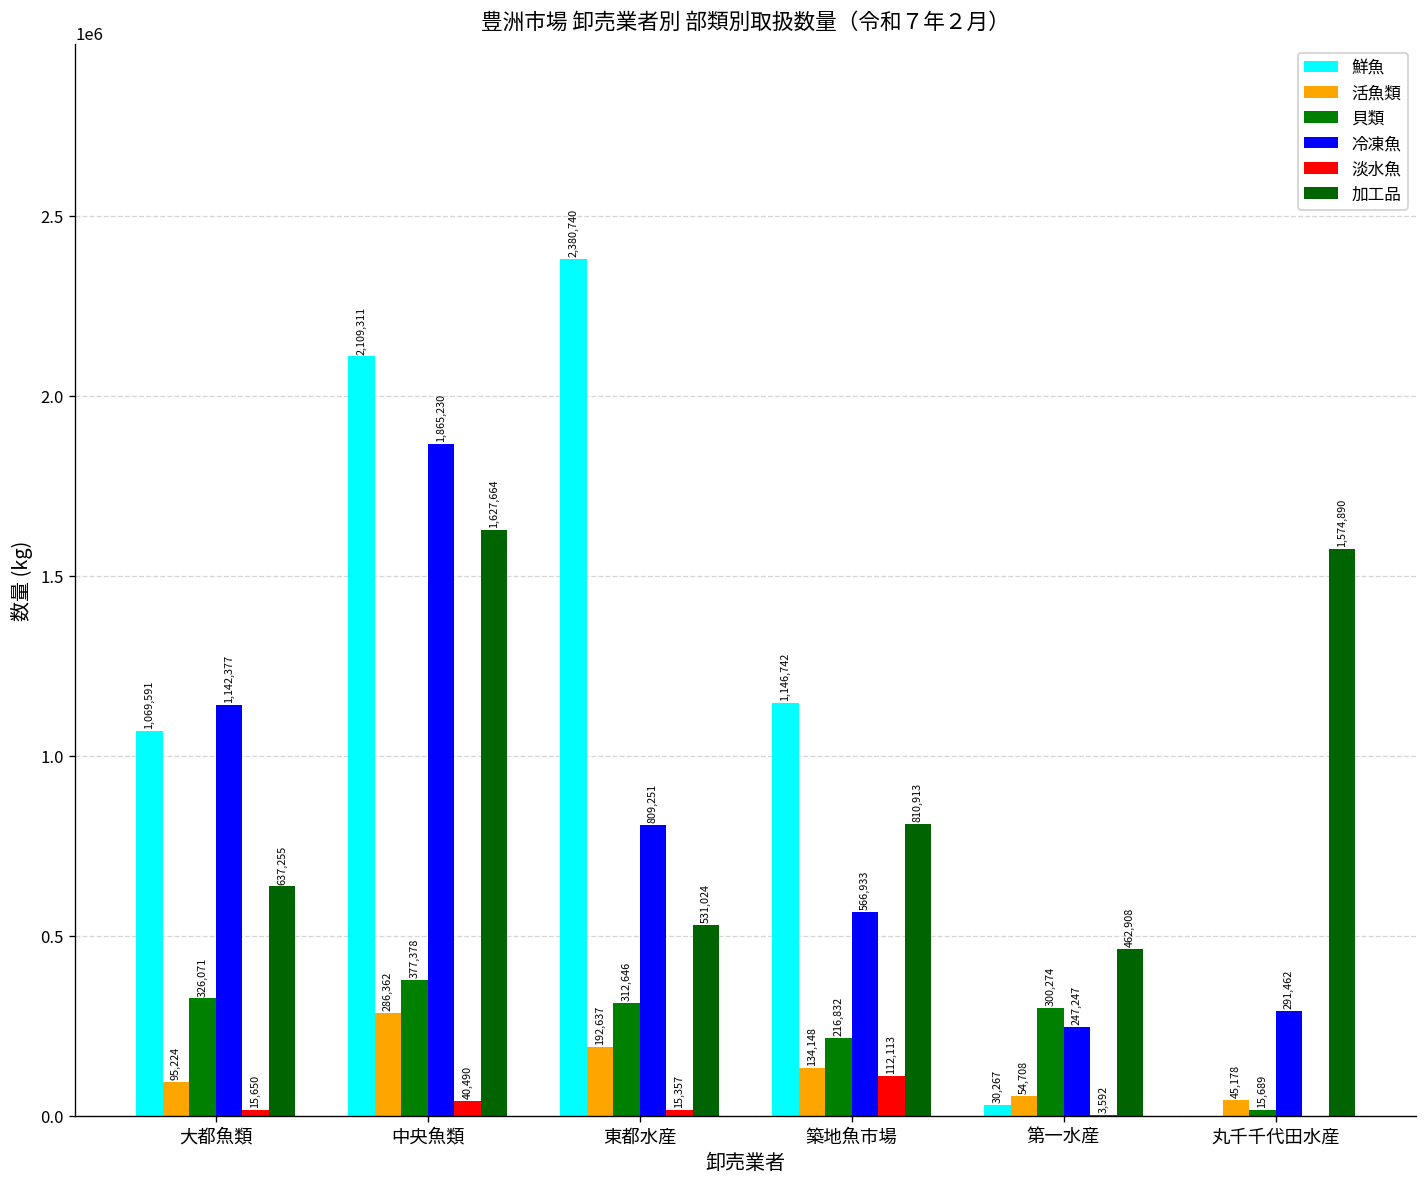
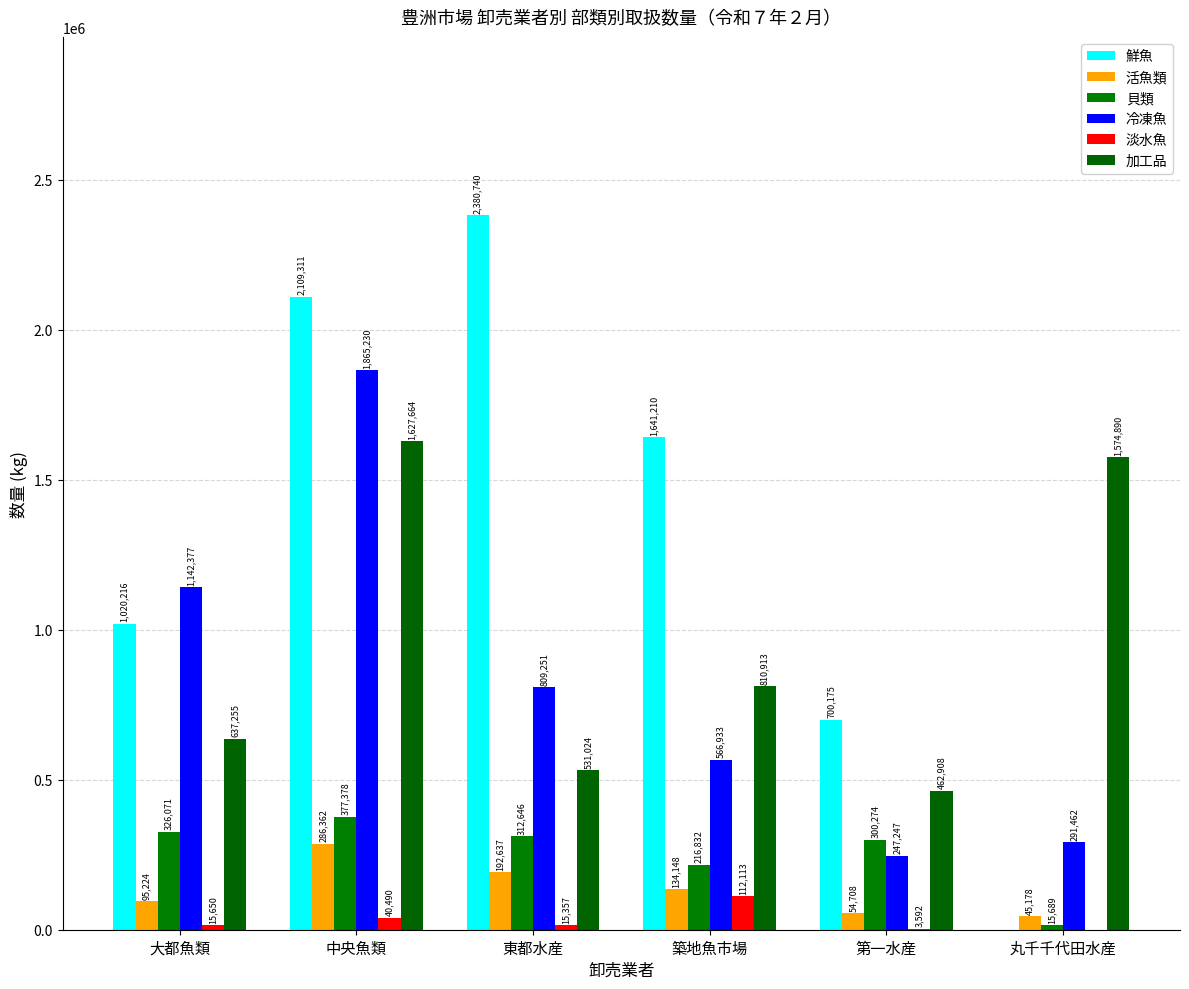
鮮魚, 大都魚類: 1,069,591 -> 1,020,216
鮮魚, 築地魚市場: 1,146,742 -> 1,641,210
鮮魚, 第一水産: 30,267 -> 700,175
